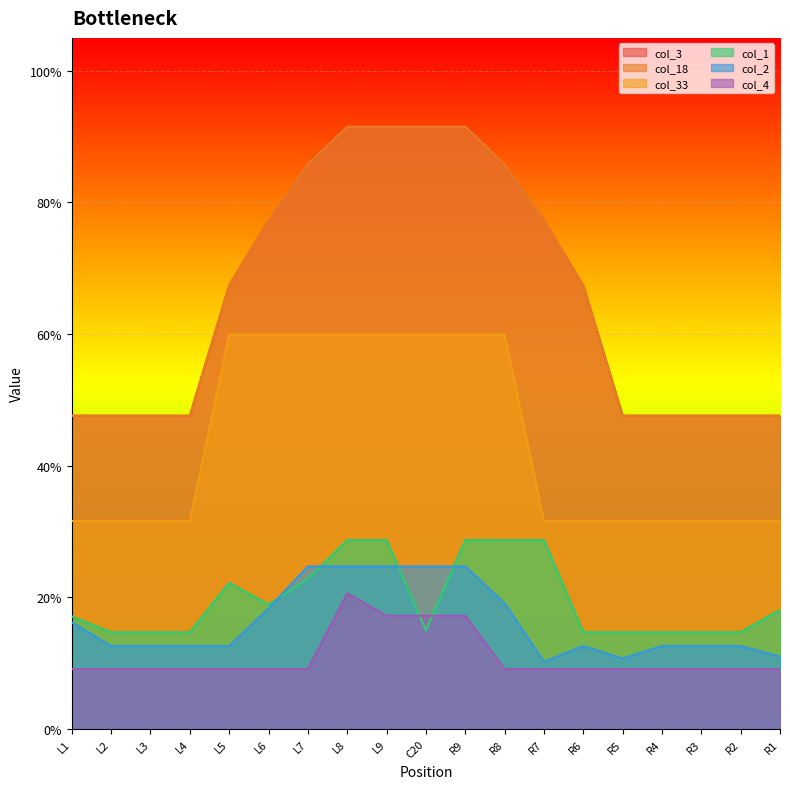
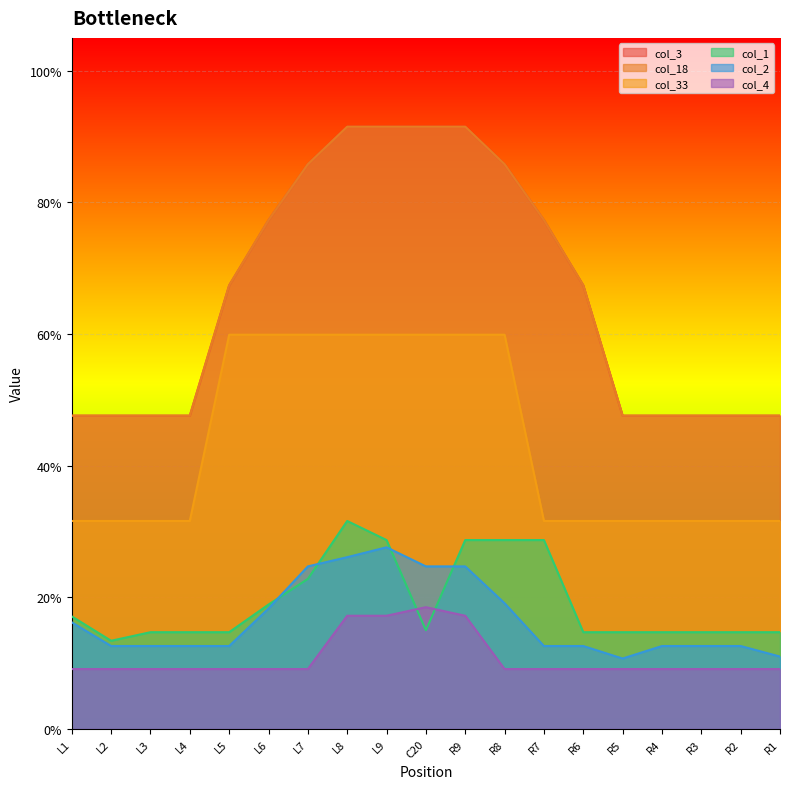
col_1, L2: 15% -> 13%
col_1, L5: 22% -> 15%
col_1, L8: 29% -> 32%
col_2, L8: 25% -> 26%
col_4, L8: 21% -> 17%
col_2, L9: 25% -> 28%
col_4, C20: 17% -> 19%
col_2, R7: 10% -> 13%
col_1, R1: 18% -> 15%
